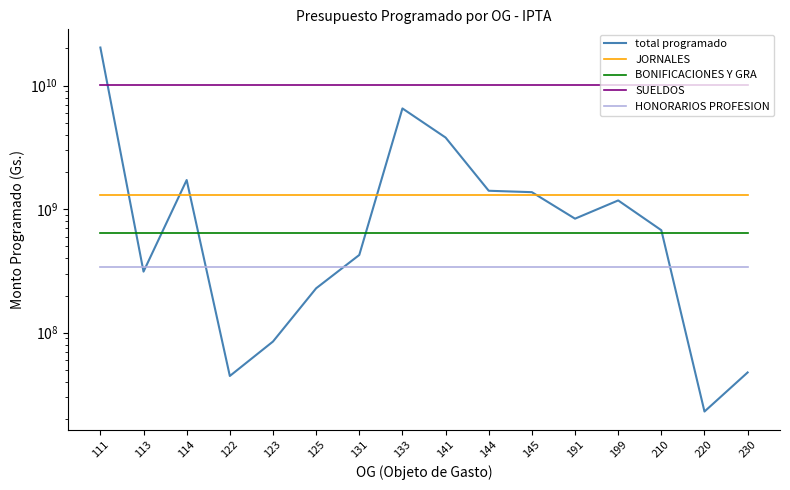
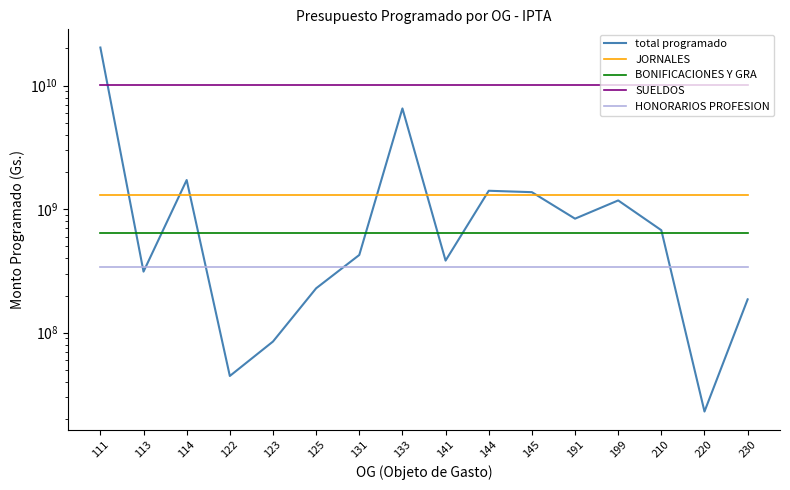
total programado, 141: 3800000000 -> 380000000
total programado, 230: 48000000 -> 190000000
